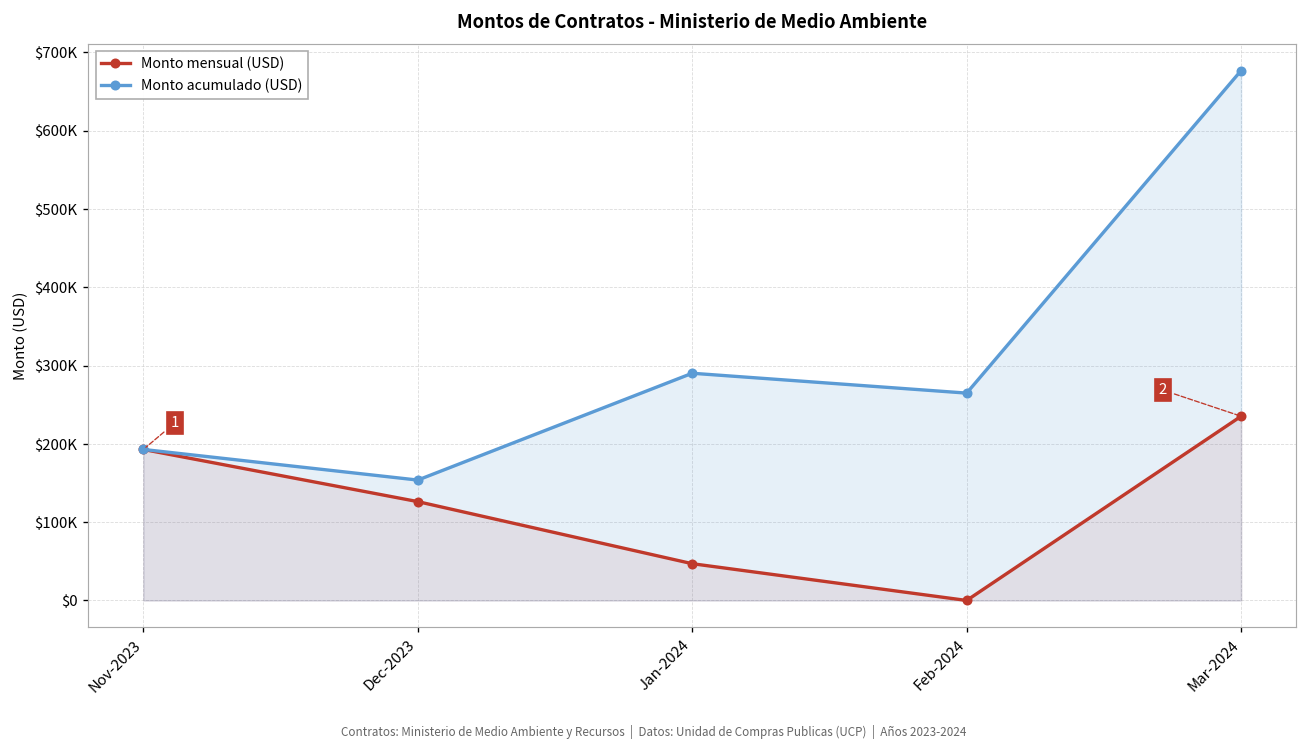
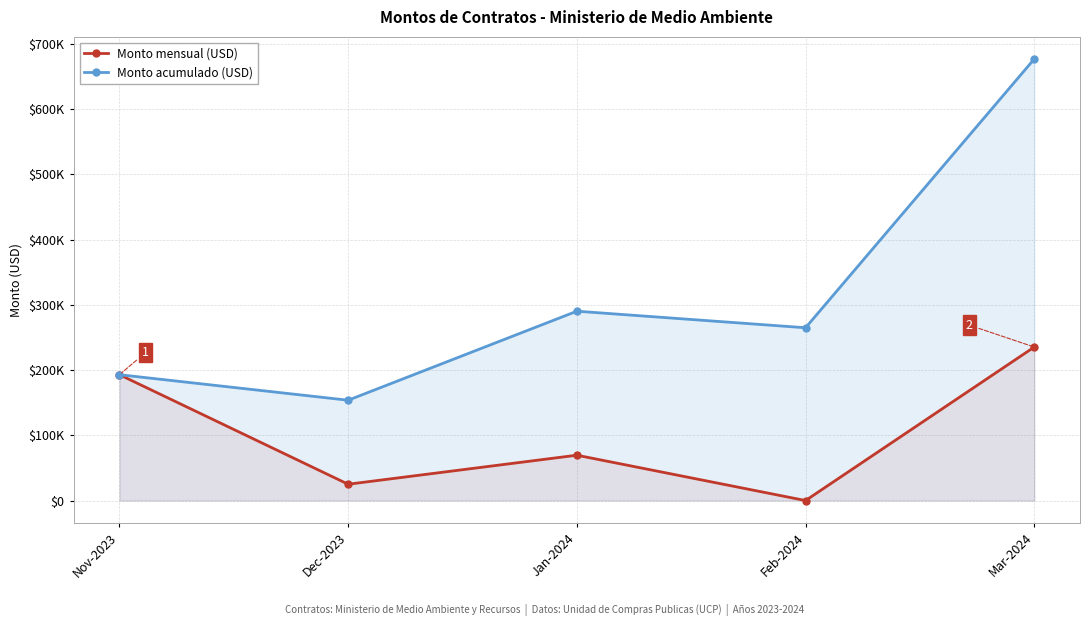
Monto mensual (USD), Dec-2023: $130000 -> $30000
Monto mensual (USD), Jan-2024: $50000 -> $70000
